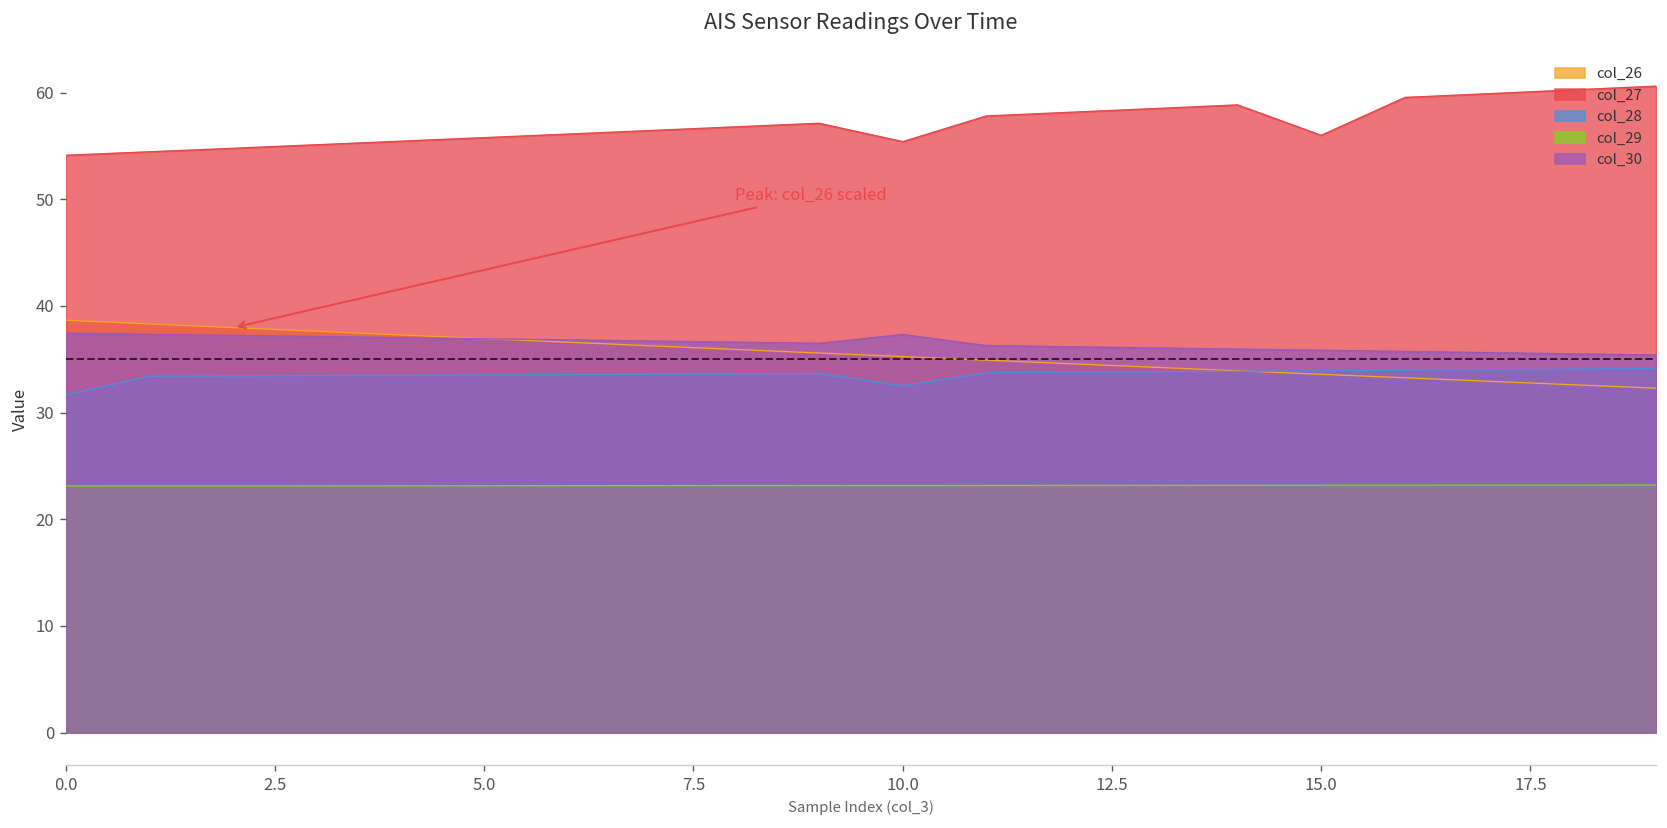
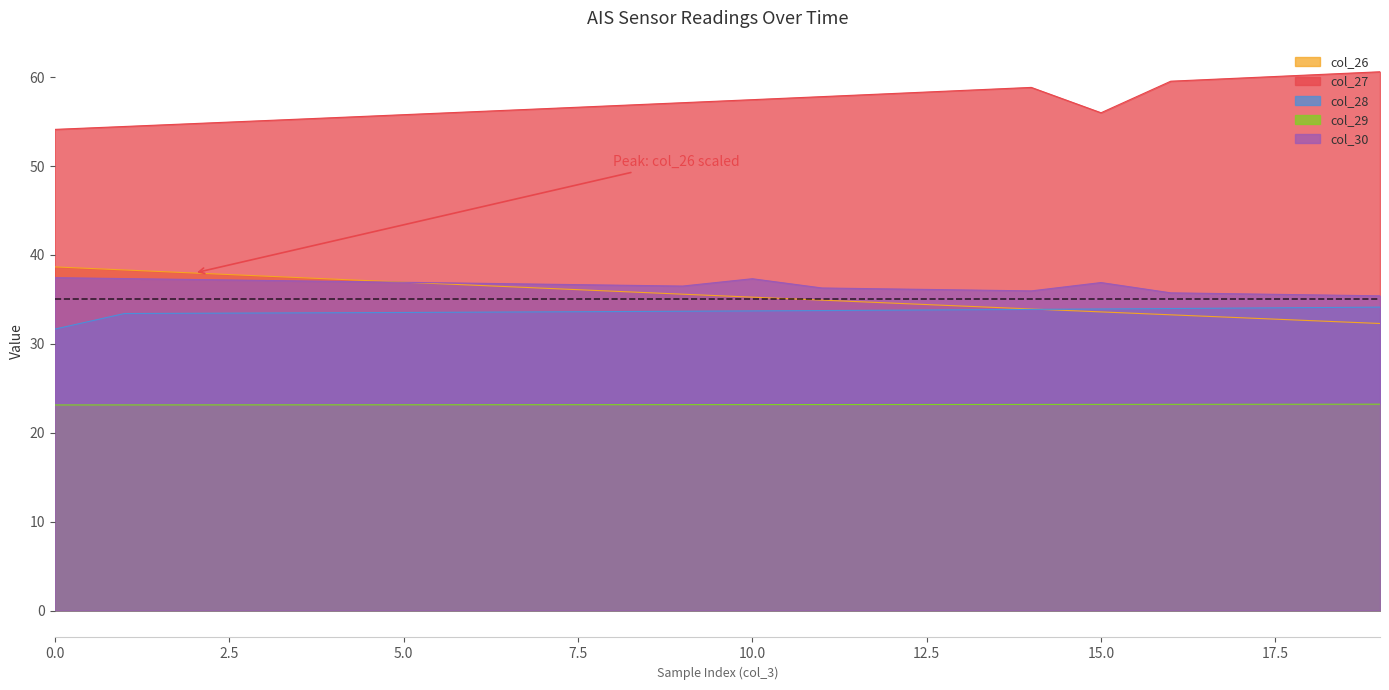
col_27, 10.0: 55 -> 57
col_28, 10.0: 33 -> 34
col_30, 15.0: 36 -> 37
